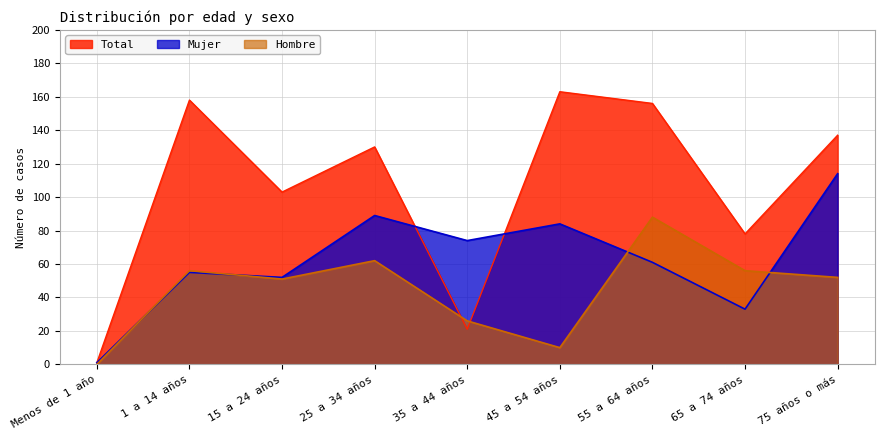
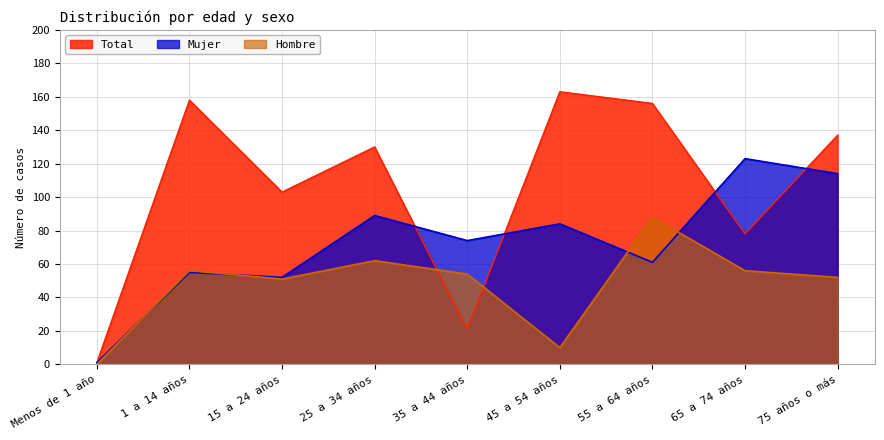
Hombre, 35 a 44 años: 26 -> 54
Mujer, 65 a 74 años: 33 -> 123
